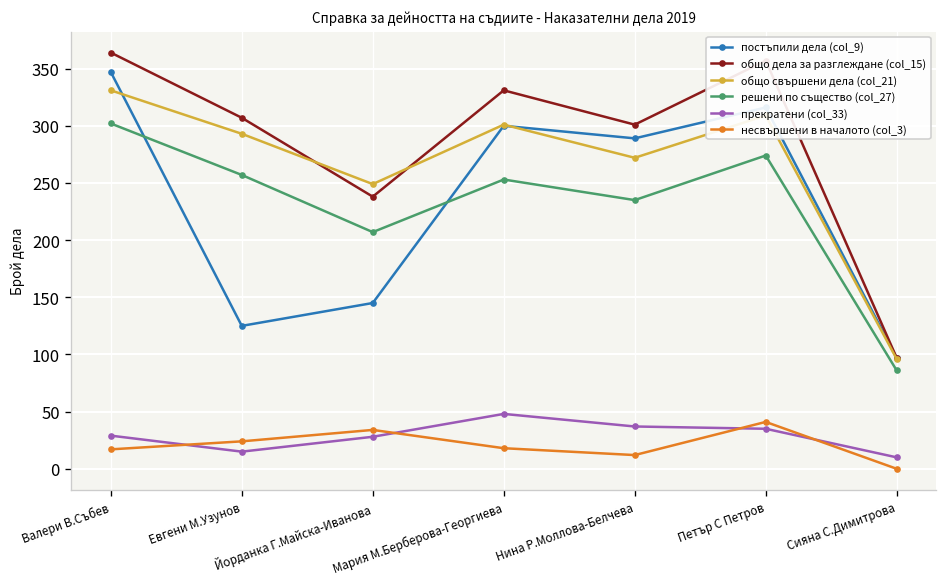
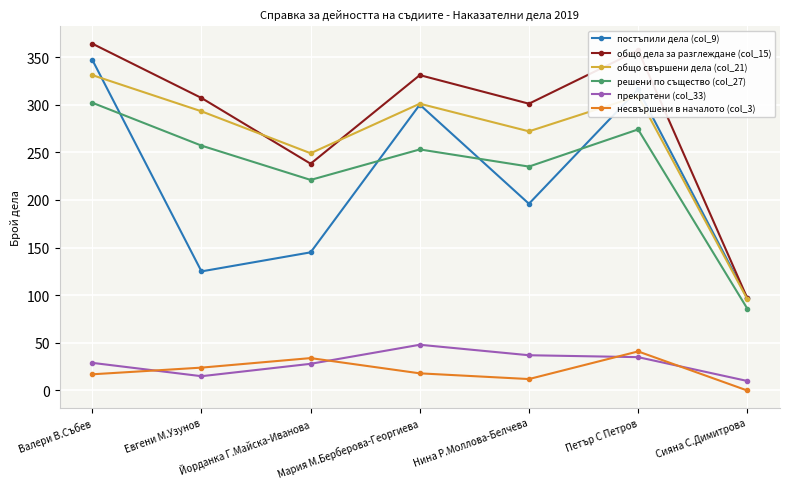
решени по същество (col_27), Йорданка Г.Майска-Иванова: 210 -> 220
постъпили дела (col_9), Нина Р.Моллова-Белчева: 290 -> 200
